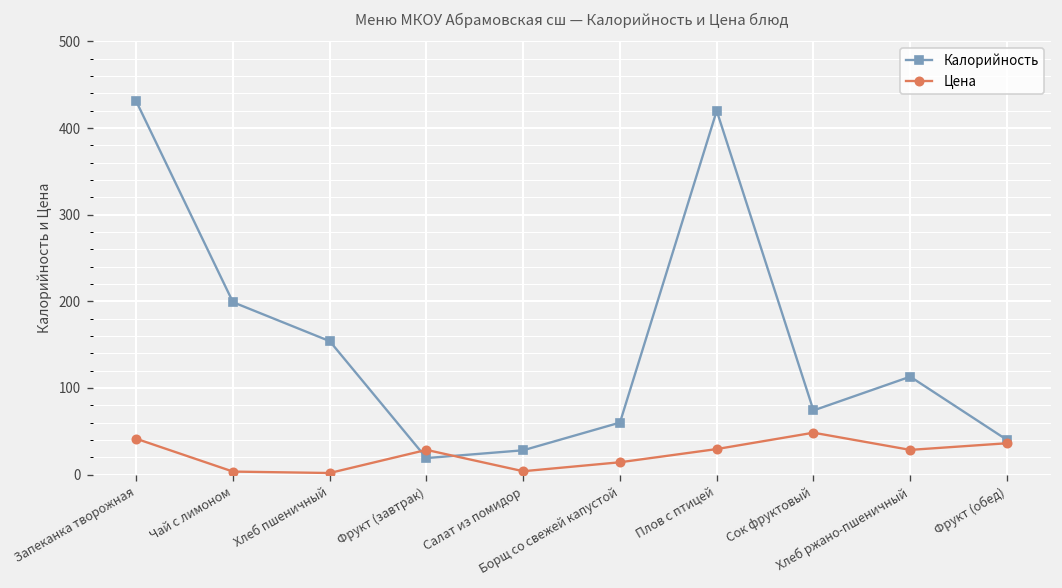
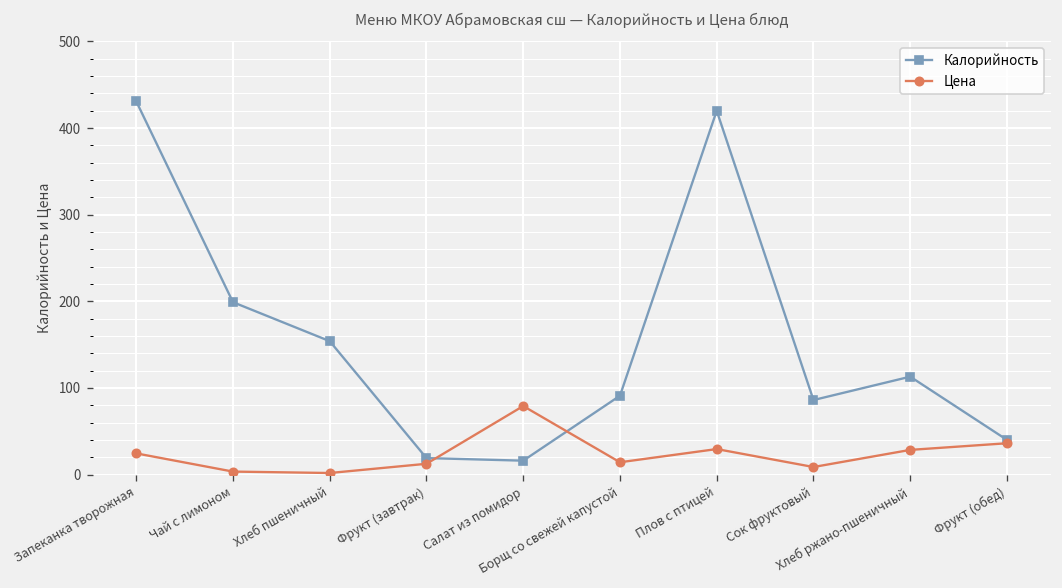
Цена, Запеканка творожная: 40 -> 20
Цена, Фрукт (завтрак): 30 -> 10
Калорийность, Салат из помидор: 30 -> 20
Цена, Салат из помидор: 0 -> 80
Калорийность, Борщ со свежей капустой: 60 -> 90
Калорийность, Сок фруктовый: 70 -> 90
Цена, Сок фруктовый: 50 -> 10
